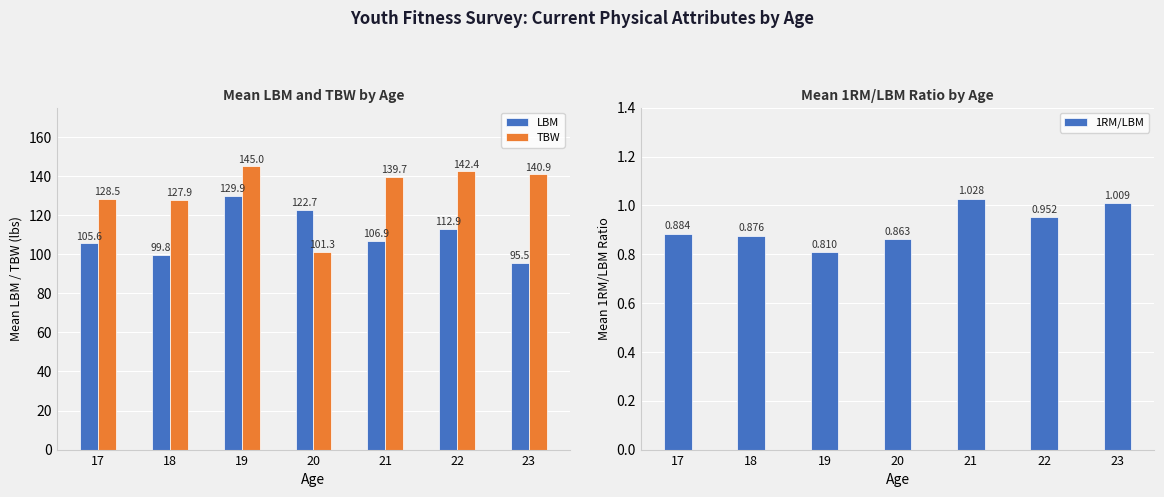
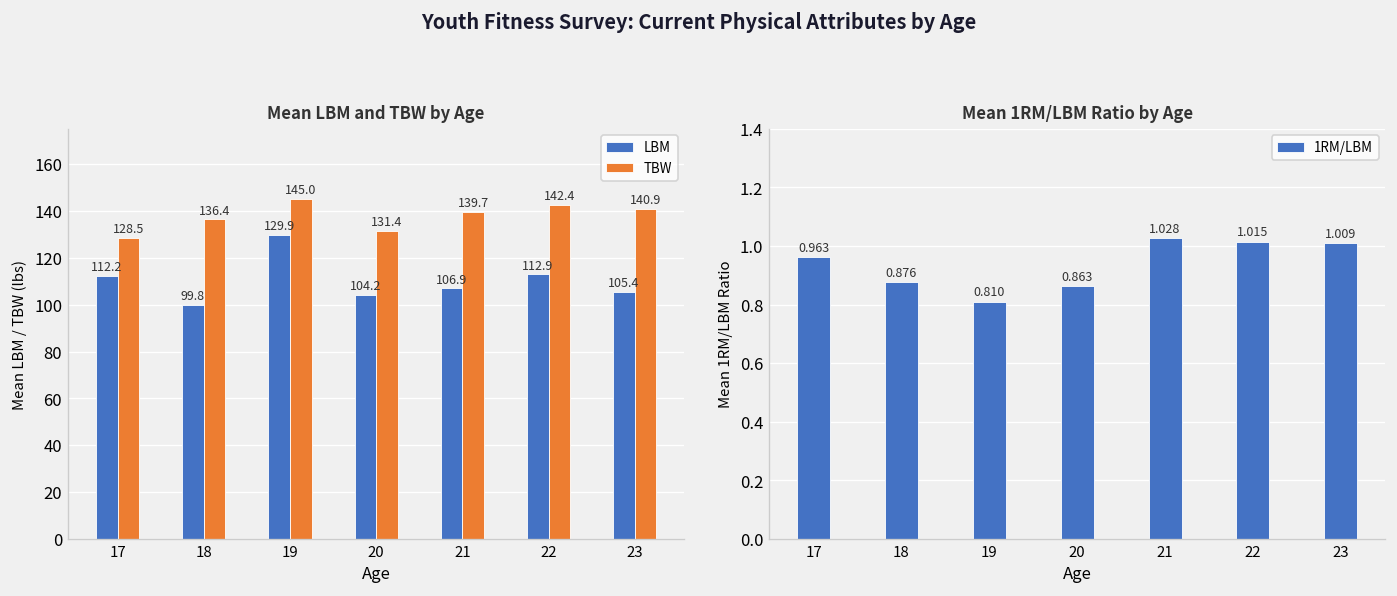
Mean LBM and TBW by Age, LBM, 17: 105.6 -> 112.2
Mean LBM and TBW by Age, TBW, 18: 127.9 -> 136.4
Mean LBM and TBW by Age, LBM, 20: 122.7 -> 104.2
Mean LBM and TBW by Age, TBW, 20: 101.3 -> 131.4
Mean LBM and TBW by Age, LBM, 23: 95.5 -> 105.4
Mean 1RM/LBM Ratio by Age, 17: 0.884 -> 0.963
Mean 1RM/LBM Ratio by Age, 22: 0.952 -> 1.015
